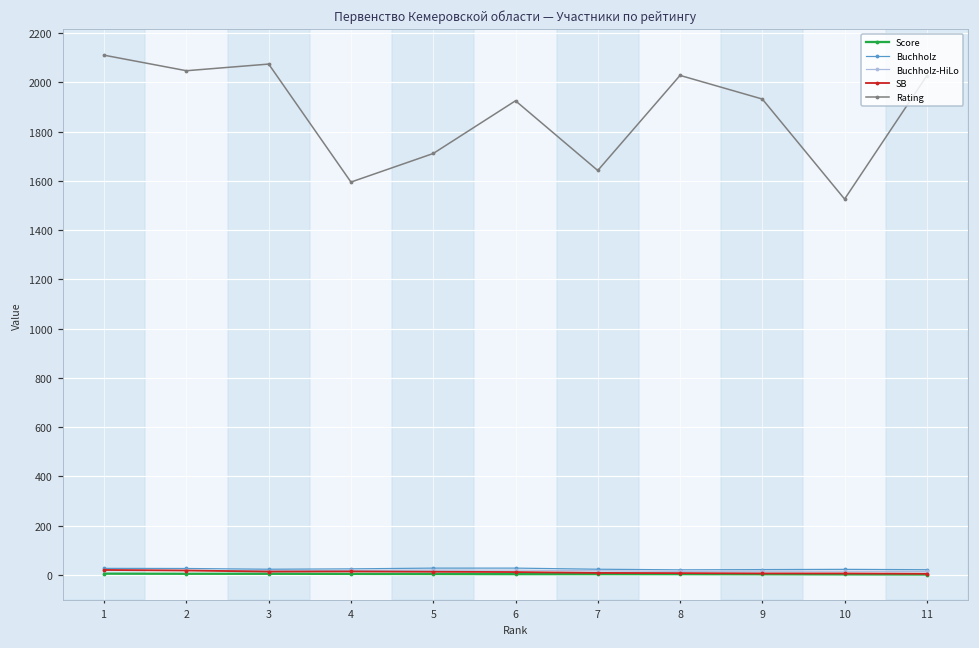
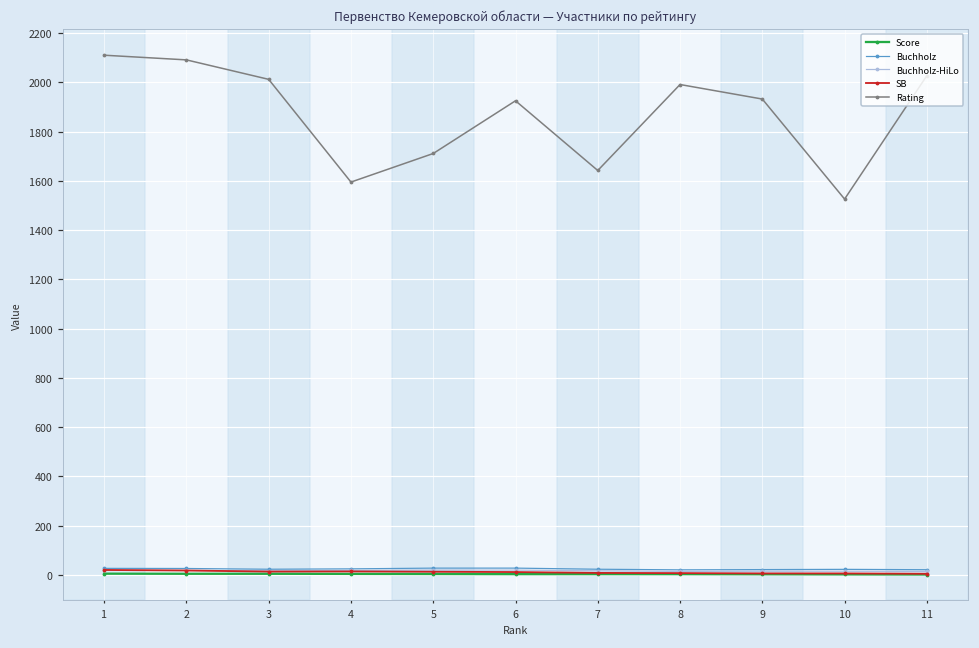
Rating, 2: 2050 -> 2090
Rating, 3: 2070 -> 2010
Rating, 8: 2030 -> 1990
